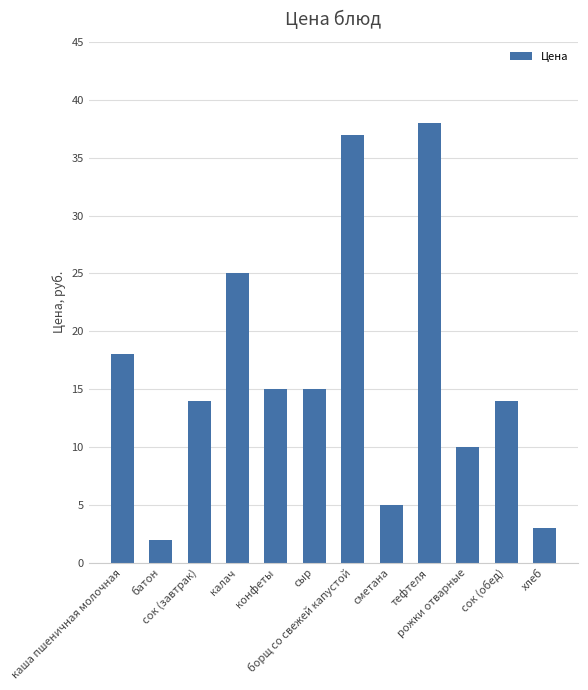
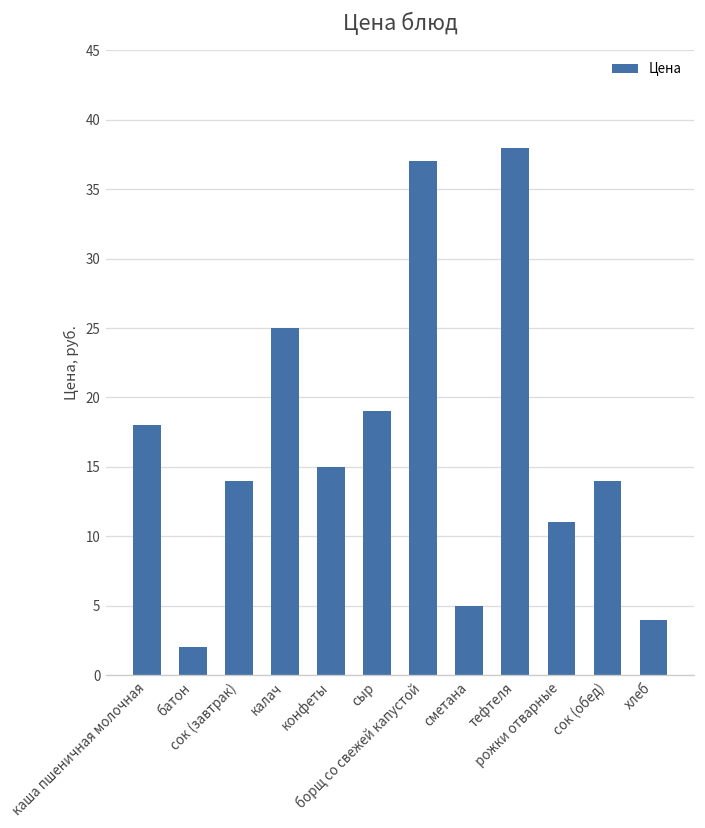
сыр: 15 -> 19
рожки отварные: 10 -> 11
хлеб: 3 -> 4
